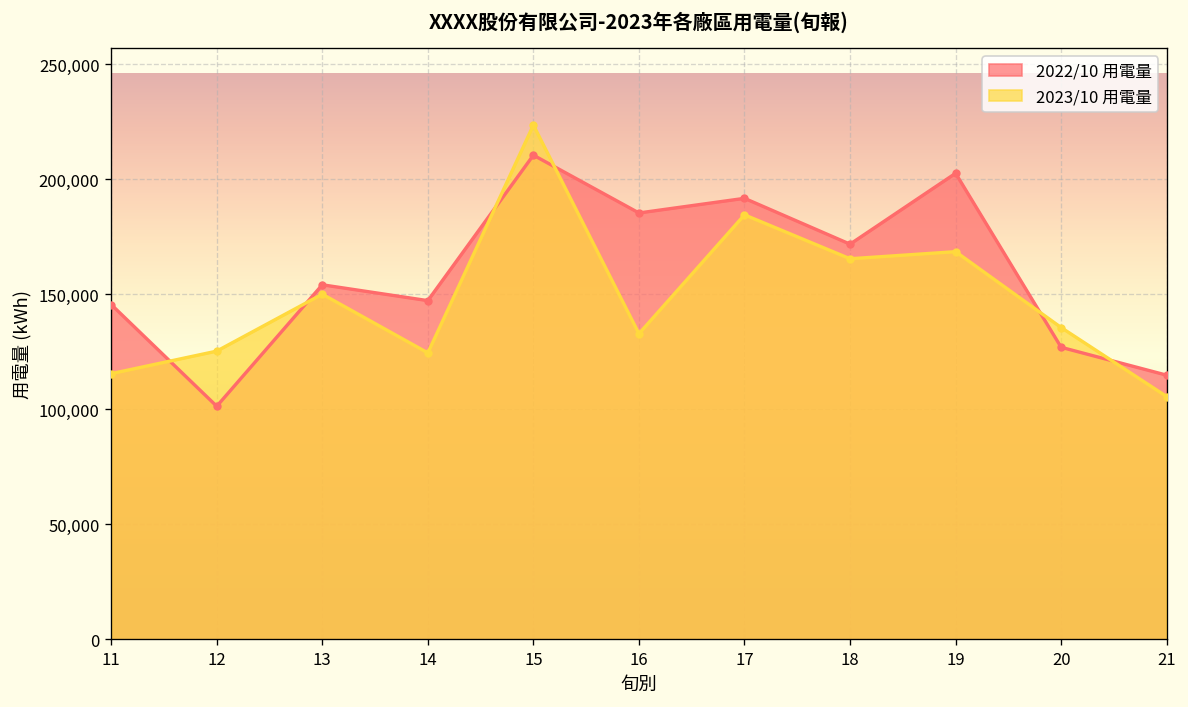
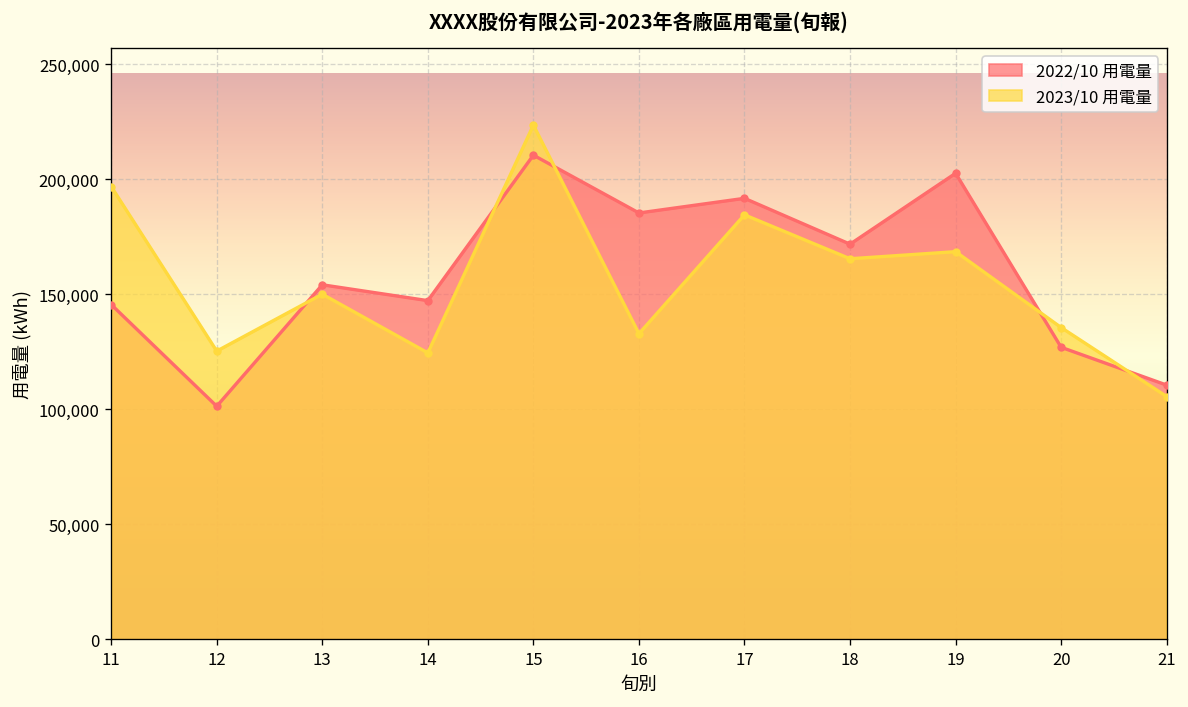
2023/10 用電量, 11: 116,000 -> 197,000
2022/10 用電量, 21: 115,000 -> 111,000
